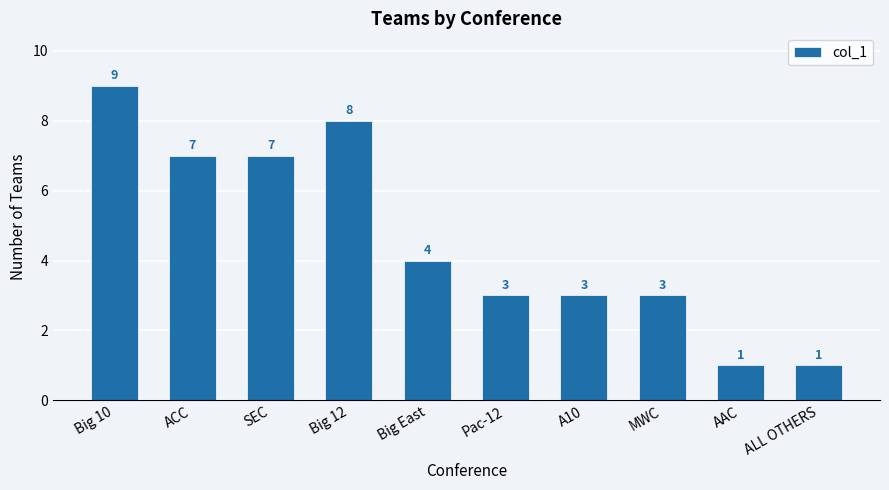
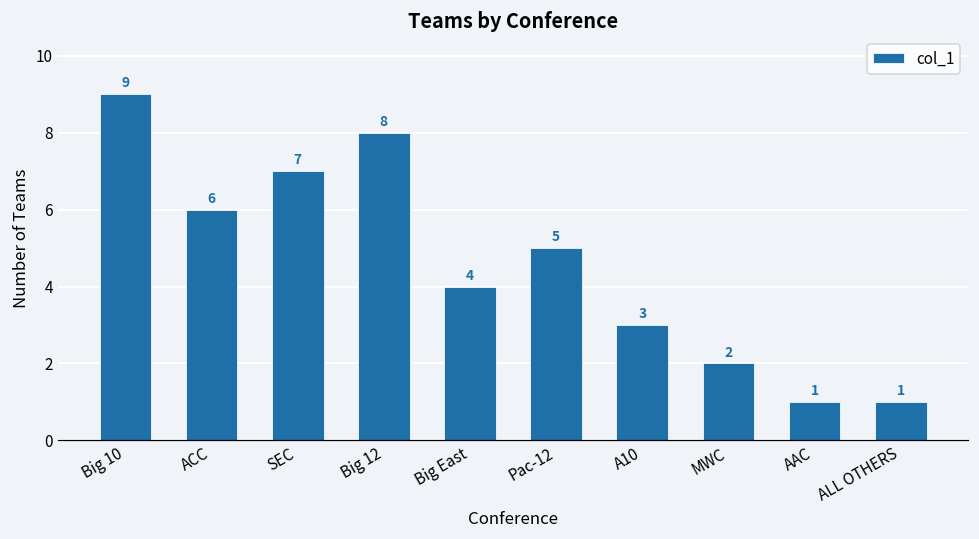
ACC: 7 -> 6
Pac-12: 3 -> 5
MWC: 3 -> 2
